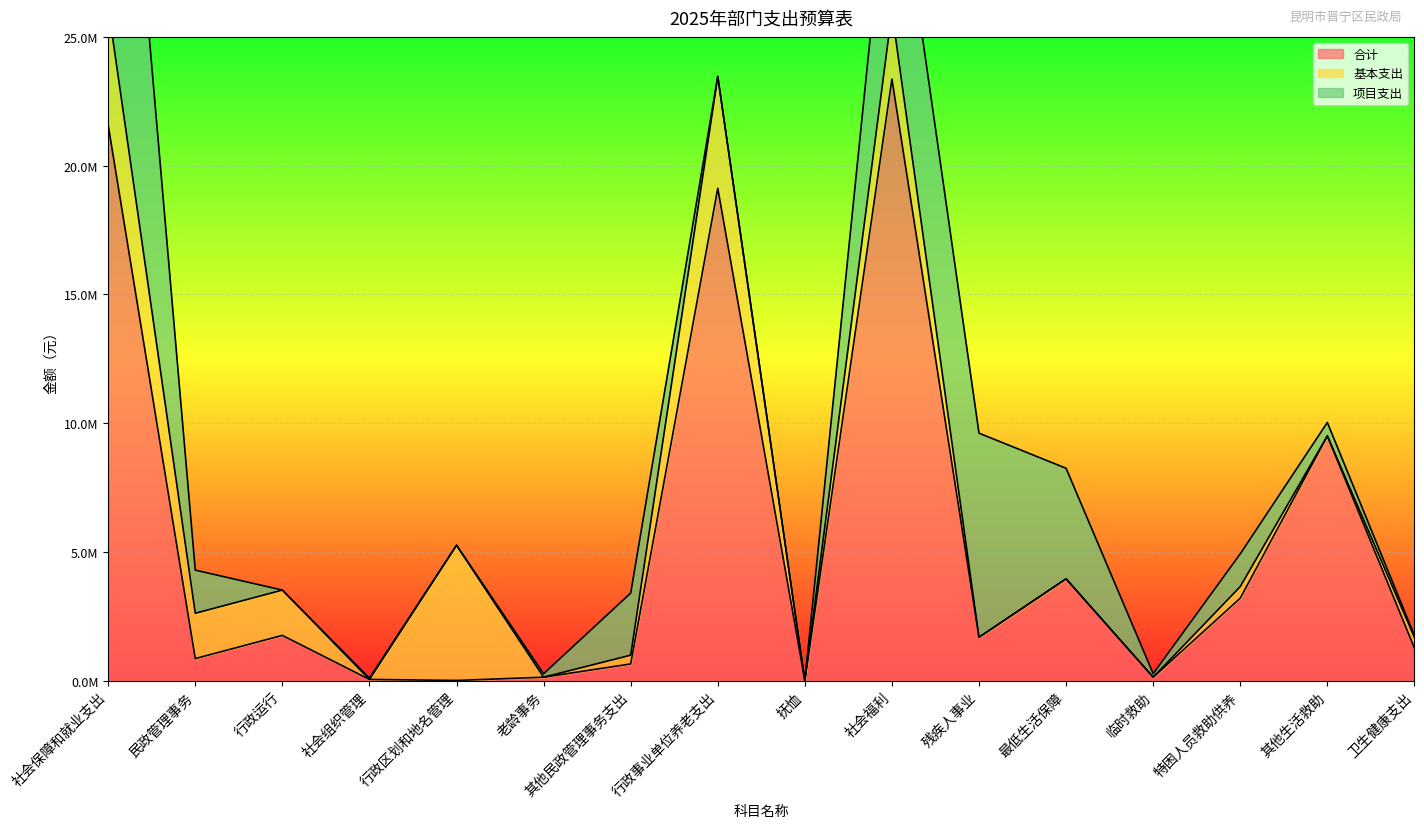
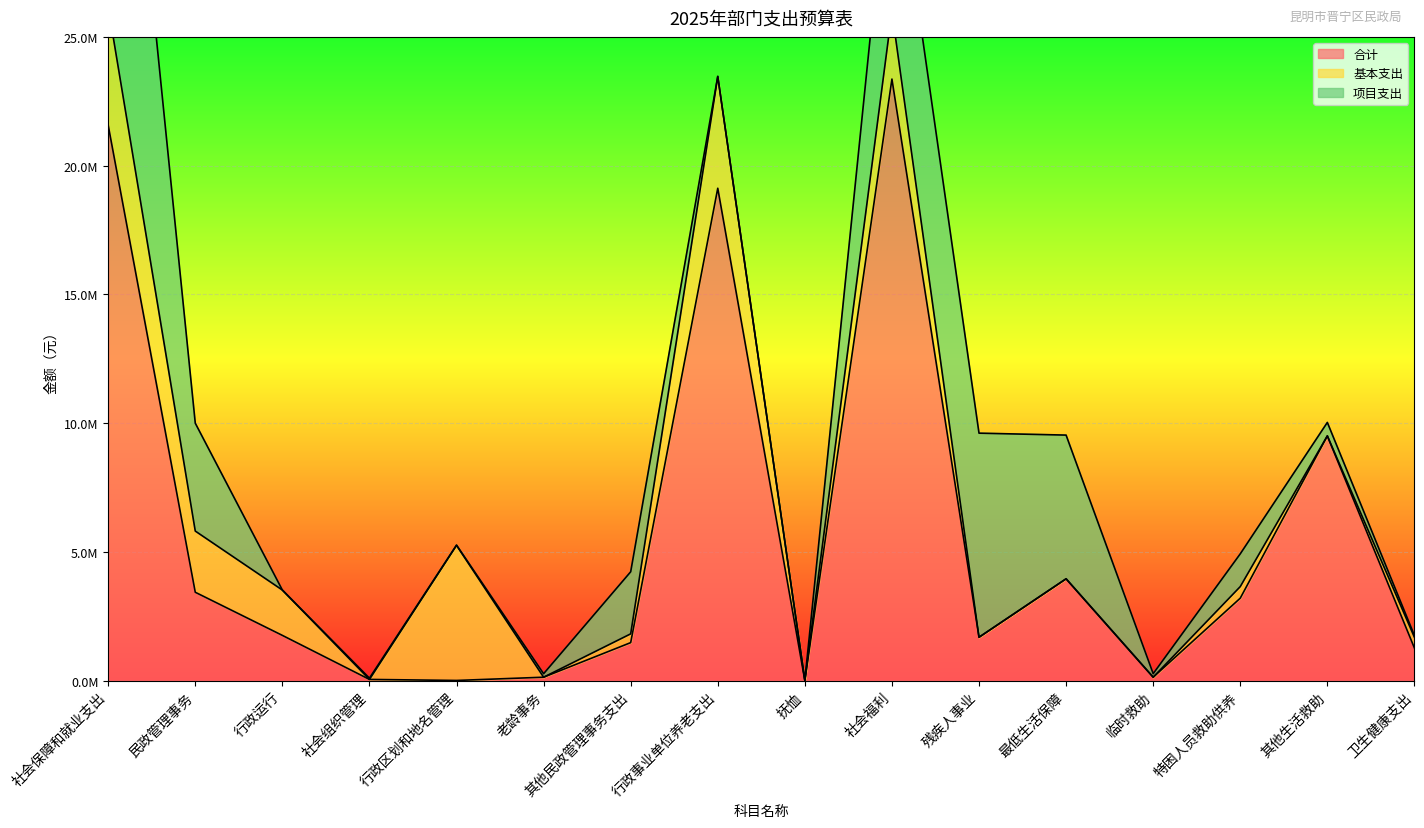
合计, 民政管理事务: 900000 -> 3400000
基本支出, 民政管理事务: 1800000 -> 2400000
项目支出, 民政管理事务: 1700000 -> 4200000
合计, 其他民政管理事务支出: 700000 -> 1500000
项目支出, 最低生活保障: 4300000 -> 5600000
